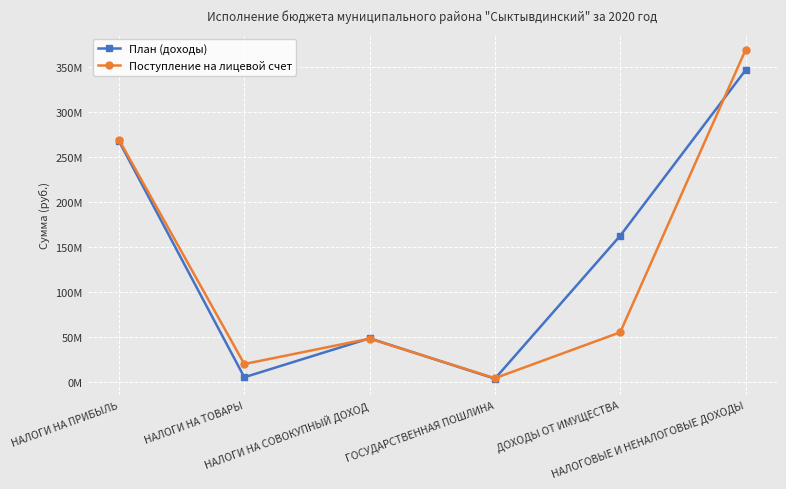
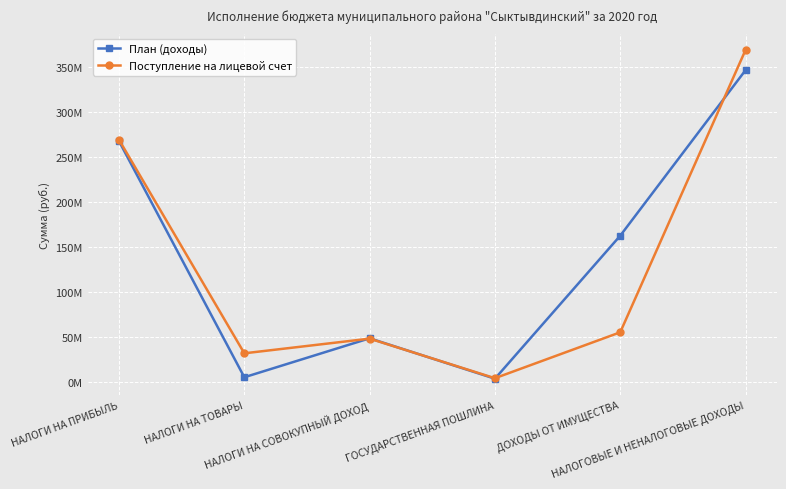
Поступление на лицевой счет, НАЛОГИ НА ТОВАРЫ: 20000000 -> 30000000
